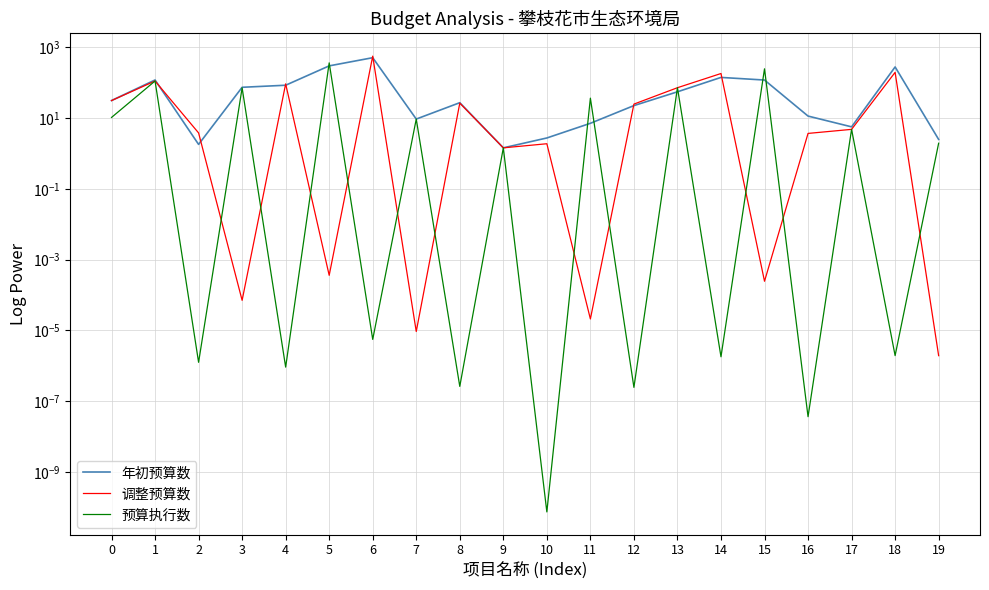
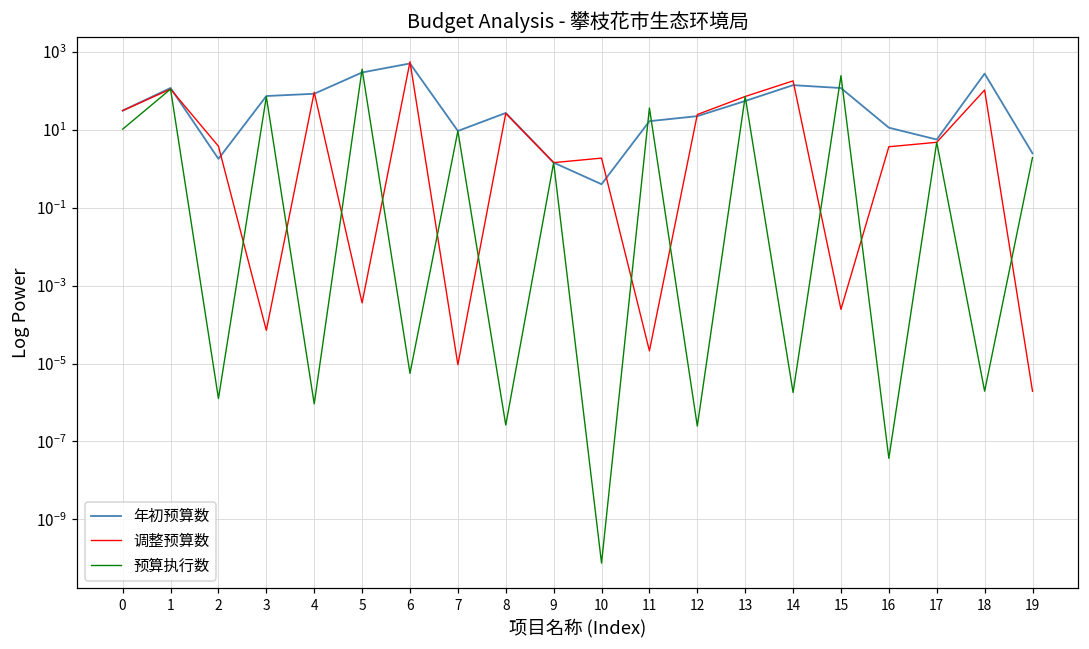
年初预算数, 10: 3 -> 0.4
年初预算数, 11: 7 -> 20
调整预算数, 18: 200 -> 110
